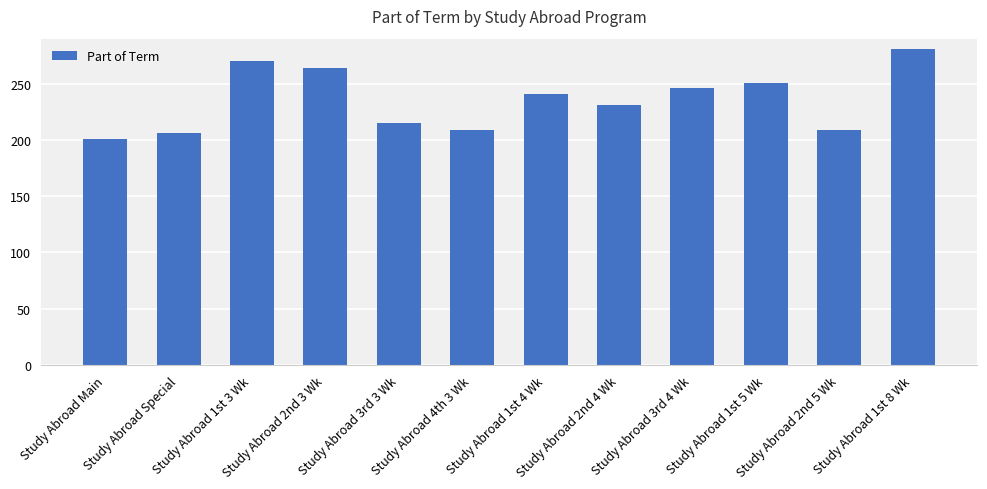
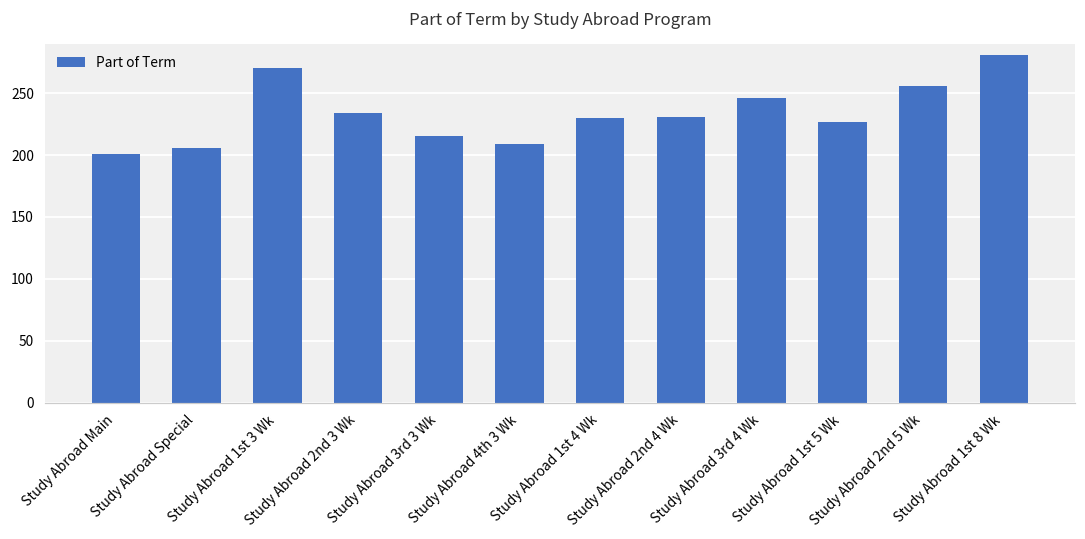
Study Abroad 2nd 3 Wk: 264 -> 234
Study Abroad 1st 4 Wk: 241 -> 230
Study Abroad 1st 5 Wk: 251 -> 227
Study Abroad 2nd 5 Wk: 209 -> 256
